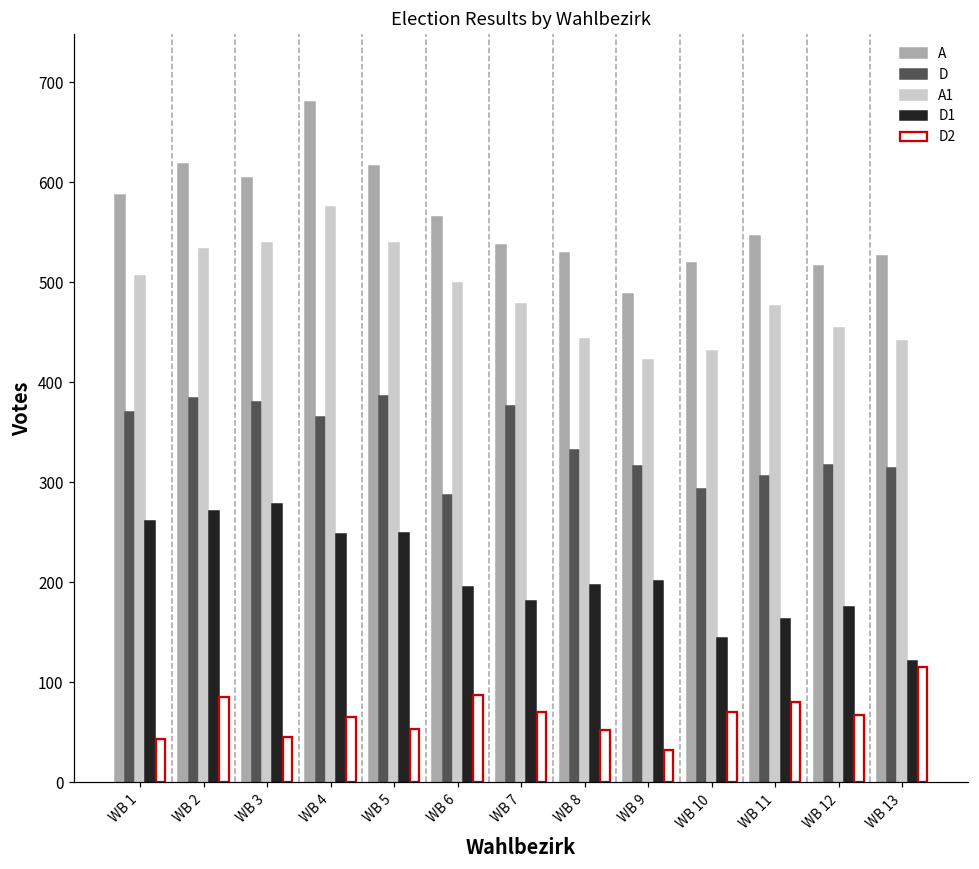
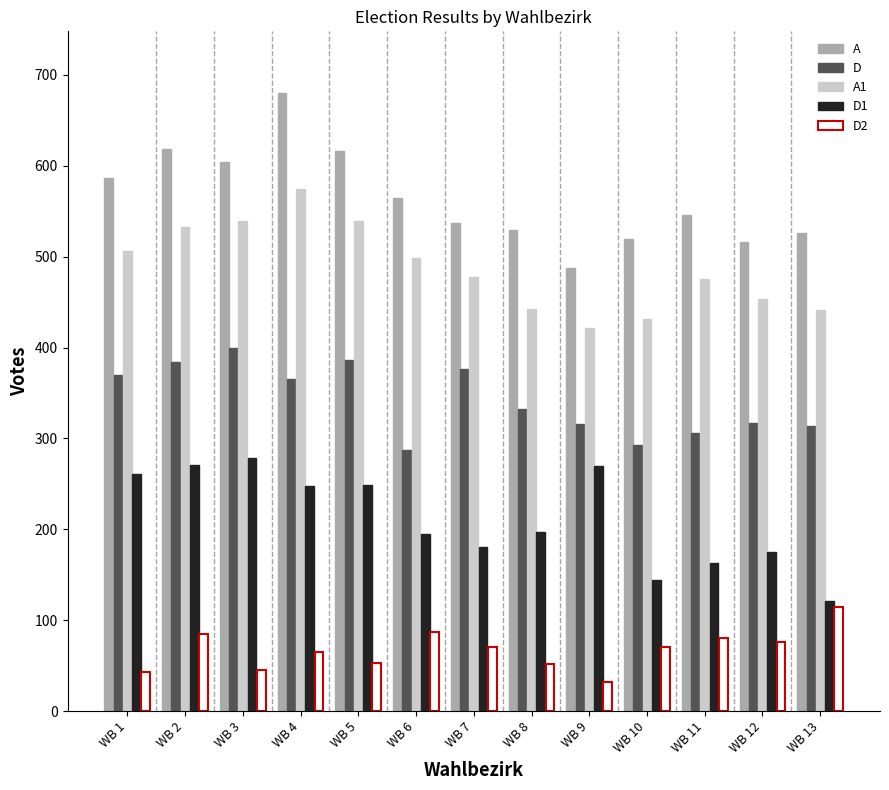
D, WB 3: 380 -> 400
D1, WB 9: 200 -> 270
D2, WB 12: 70 -> 80
